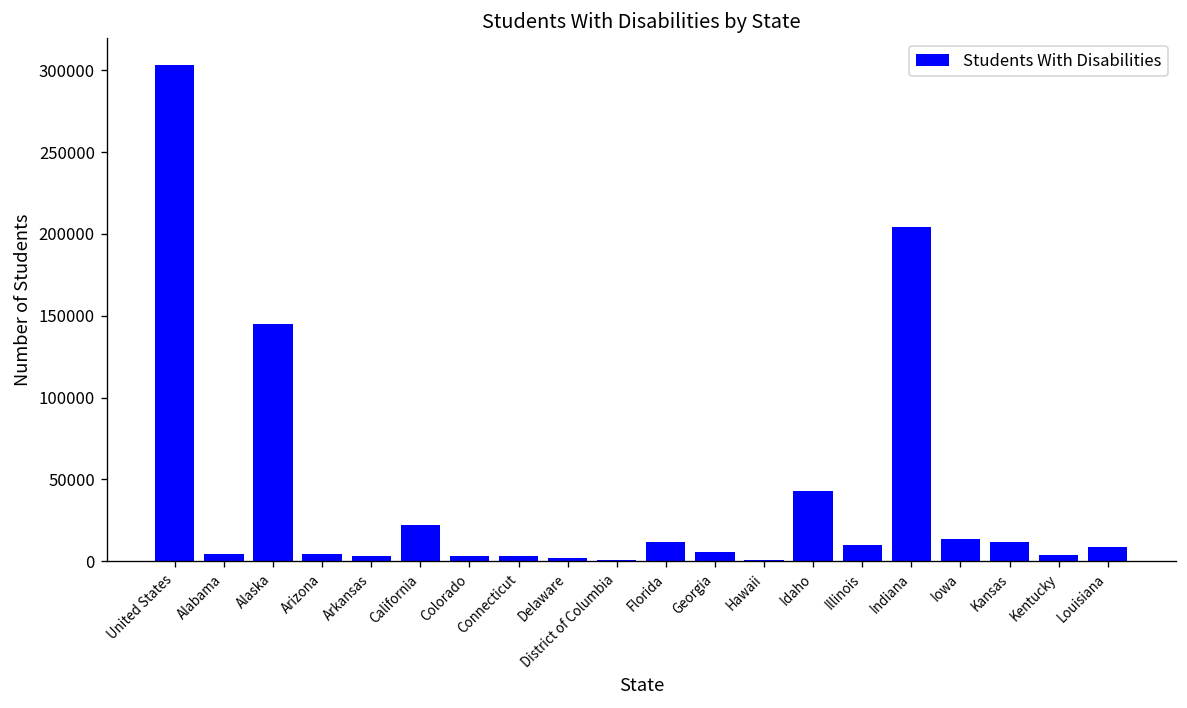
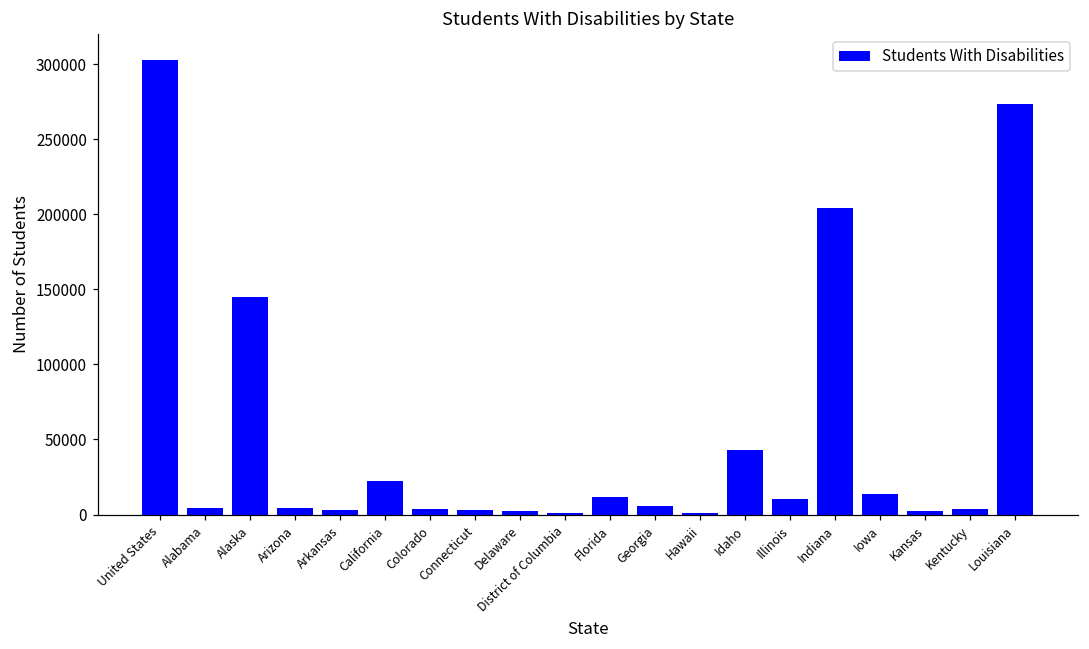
Kansas: 11000 -> 3000
Louisiana: 9000 -> 273000
